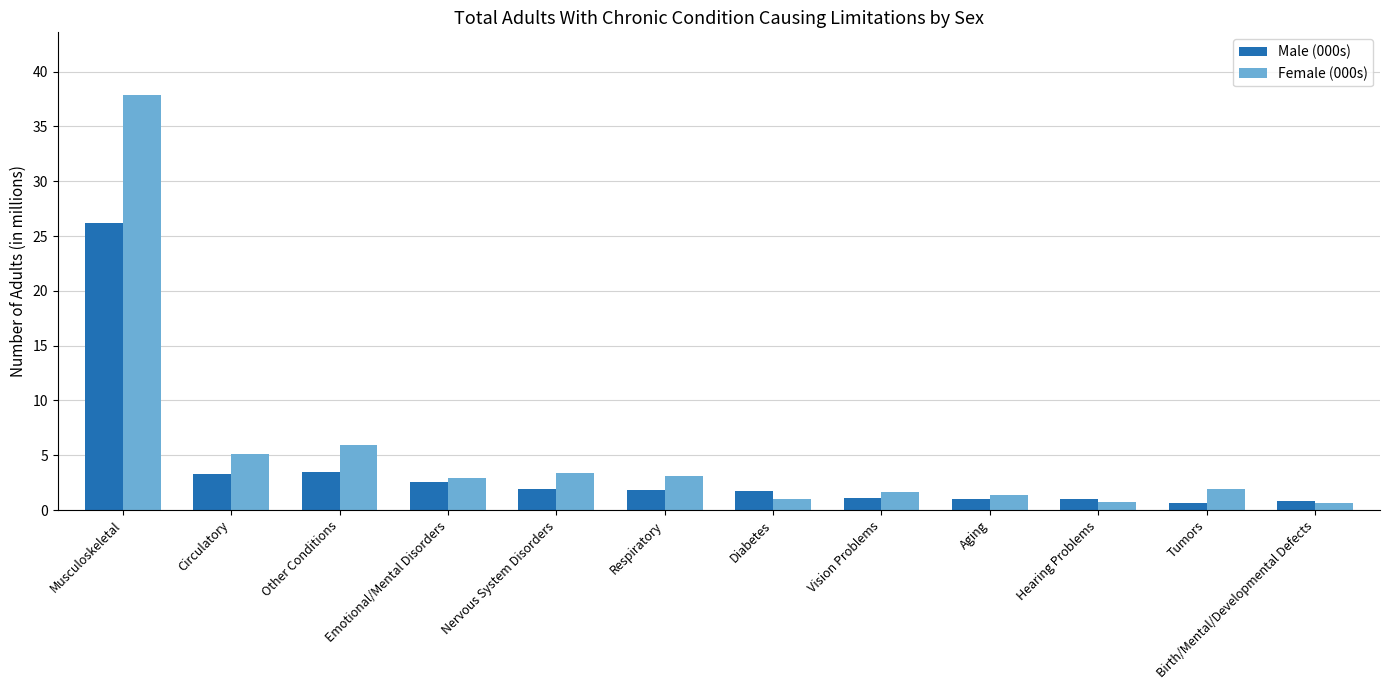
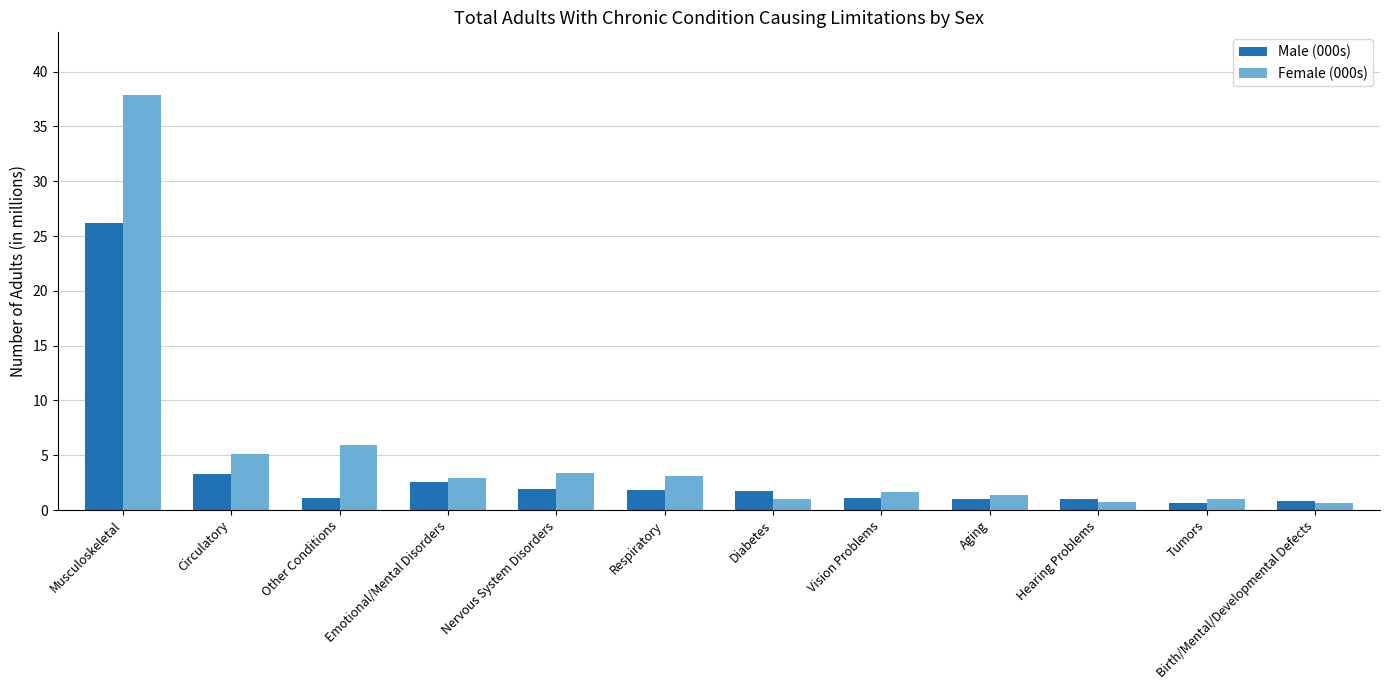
Male (000s), Other Conditions: 3.5 -> 1.1
Female (000s), Tumors: 1.9 -> 1.0
